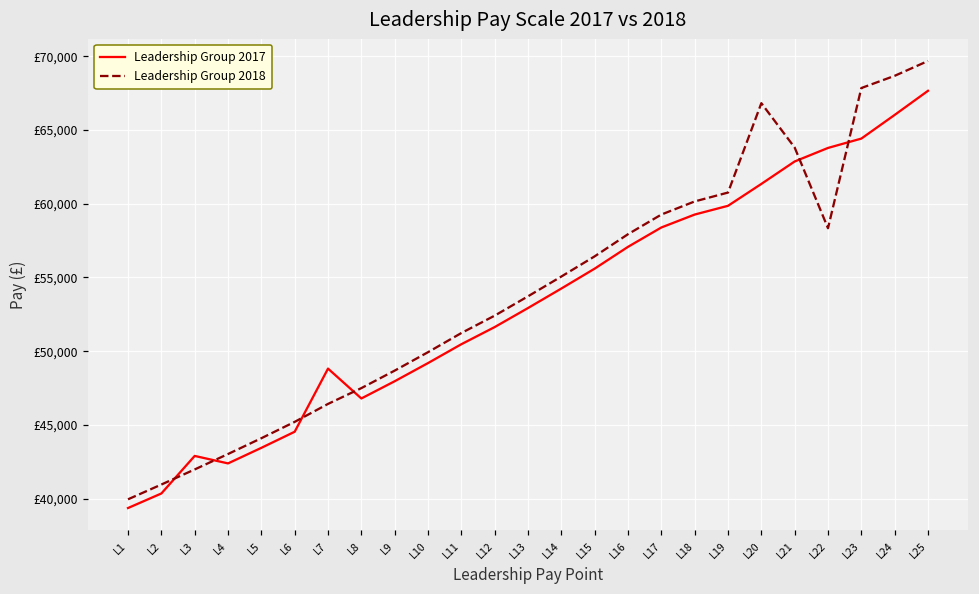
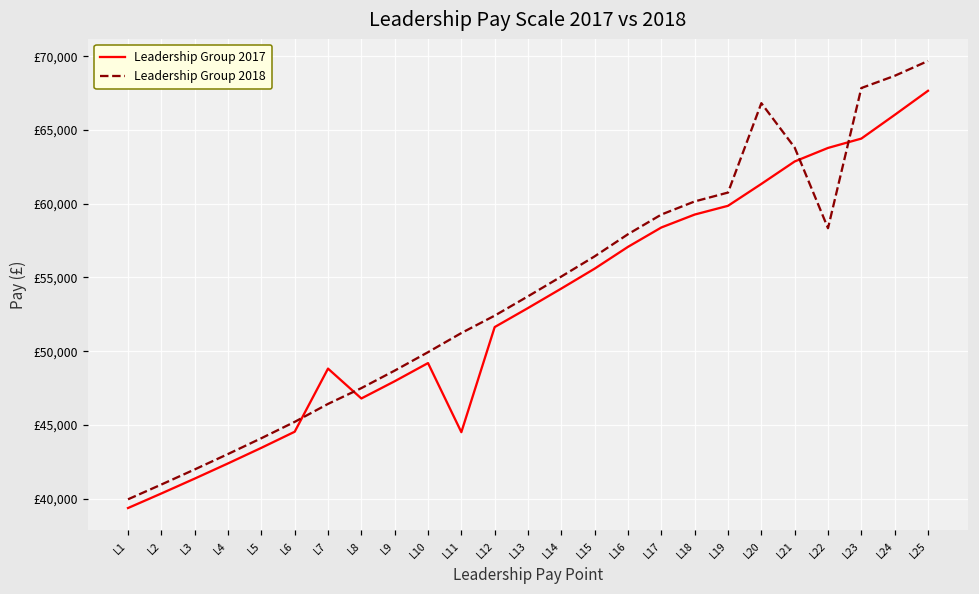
Leadership Group 2017, L3: £42,900 -> £41,400
Leadership Group 2017, L11: £50,500 -> £44,500
